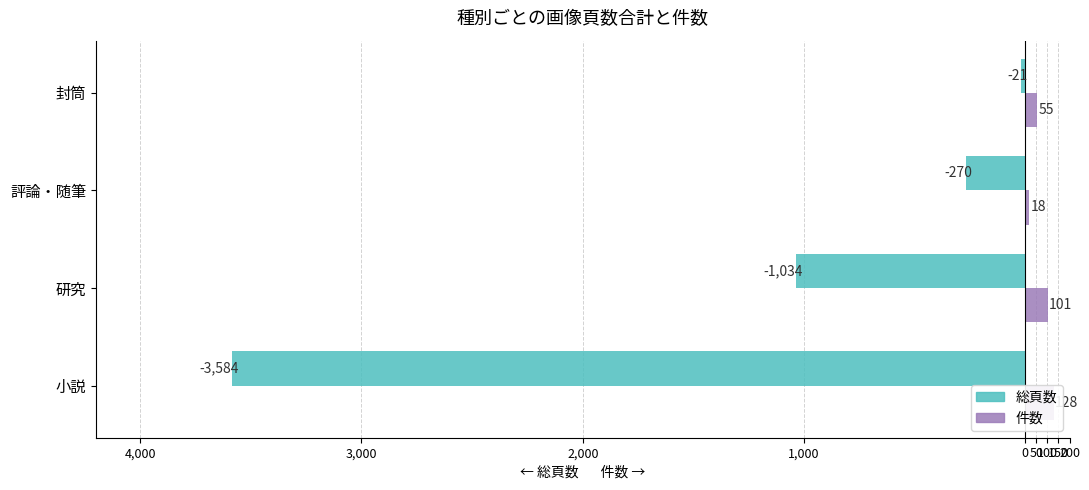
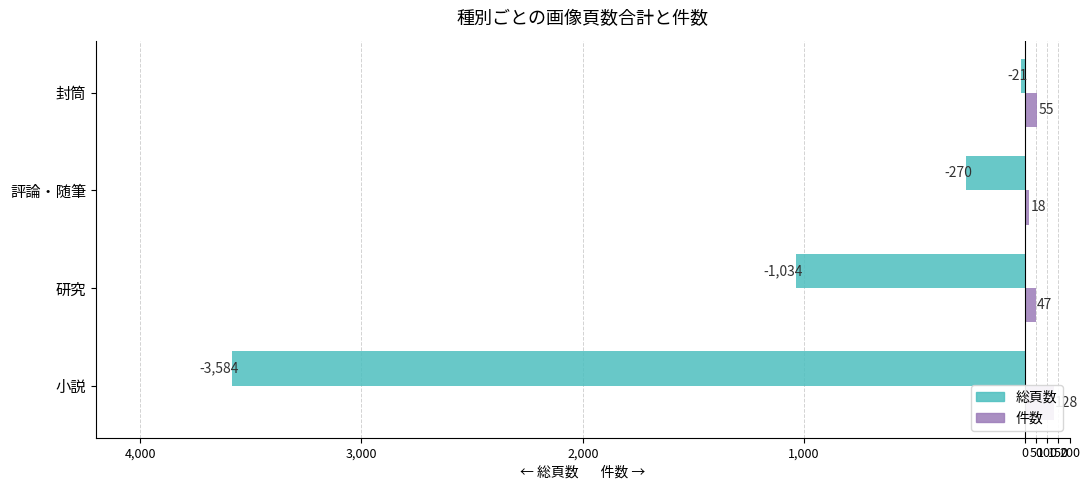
件数, 研究: 101 -> 47
